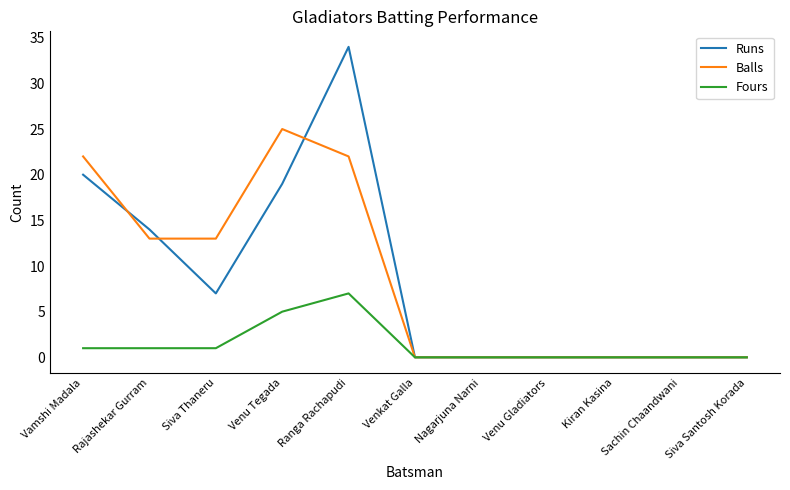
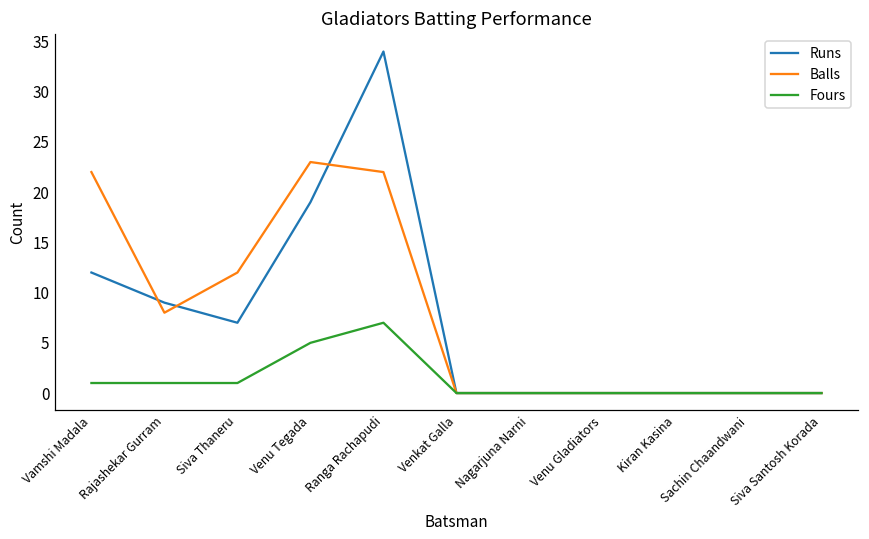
Runs, Vamshi Madala: 20 -> 12
Runs, Rajashekar Gurram: 14 -> 9
Balls, Rajashekar Gurram: 13 -> 8
Balls, Siva Thaneru: 13 -> 12
Balls, Venu Tegada: 25 -> 23
